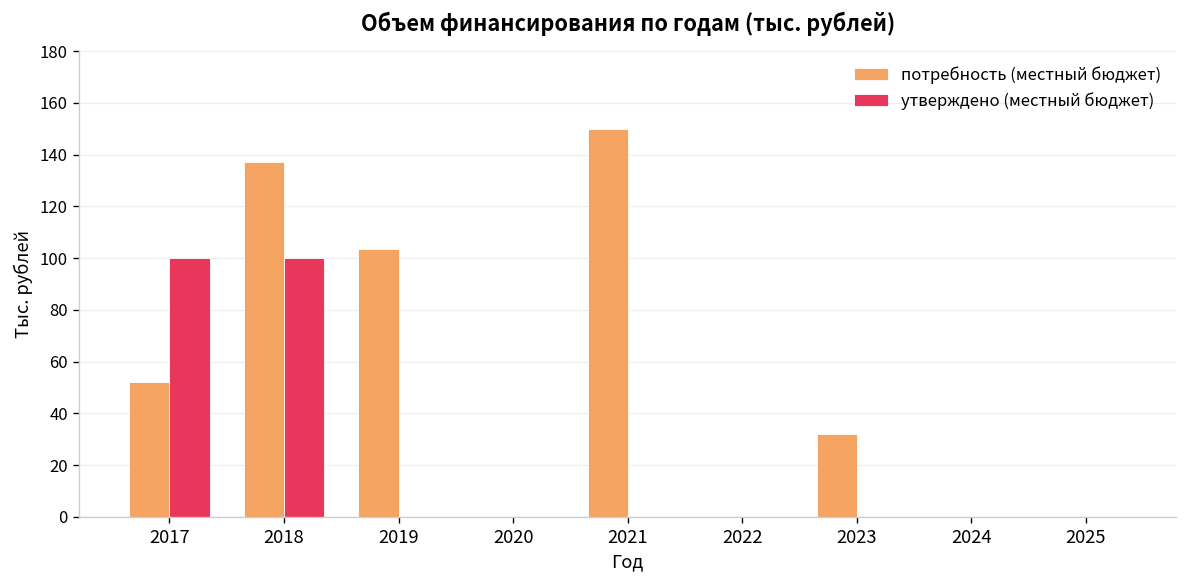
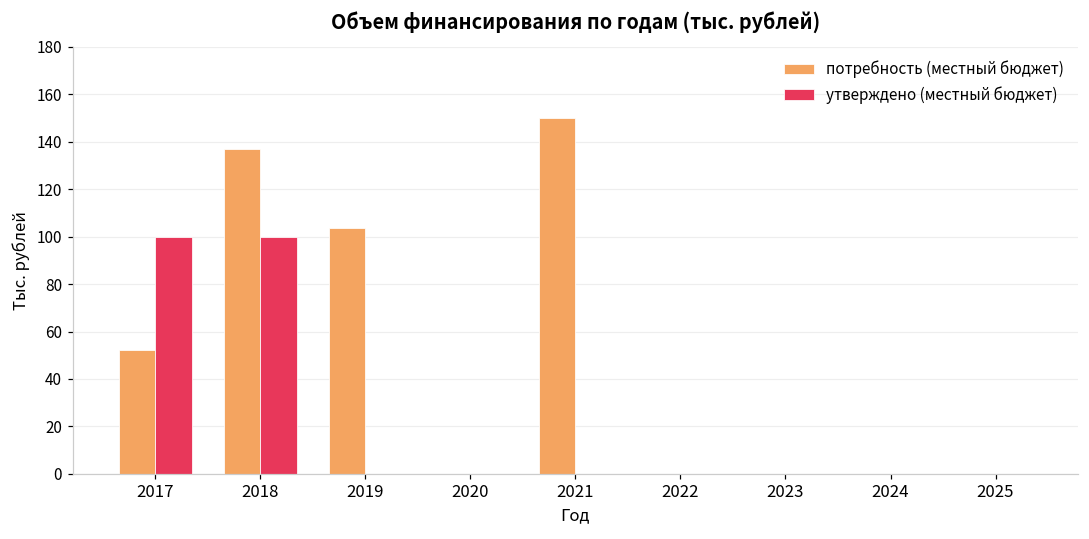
потребность (местный бюджет), 2023: 32 -> 0
